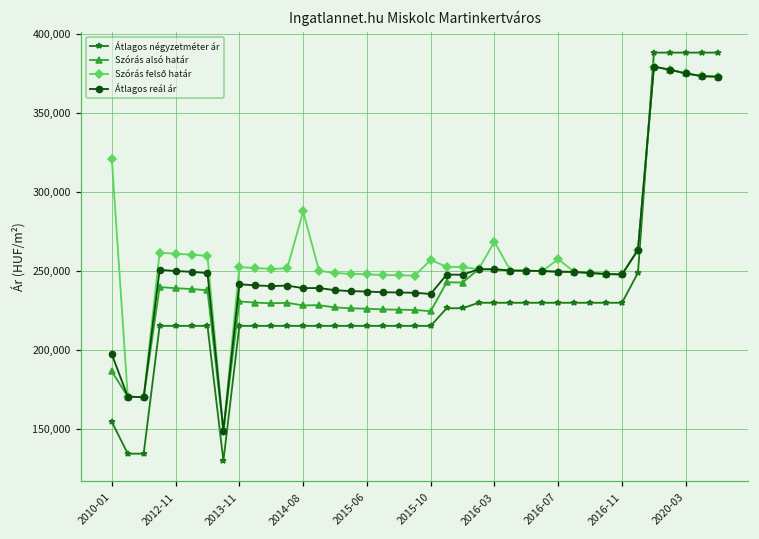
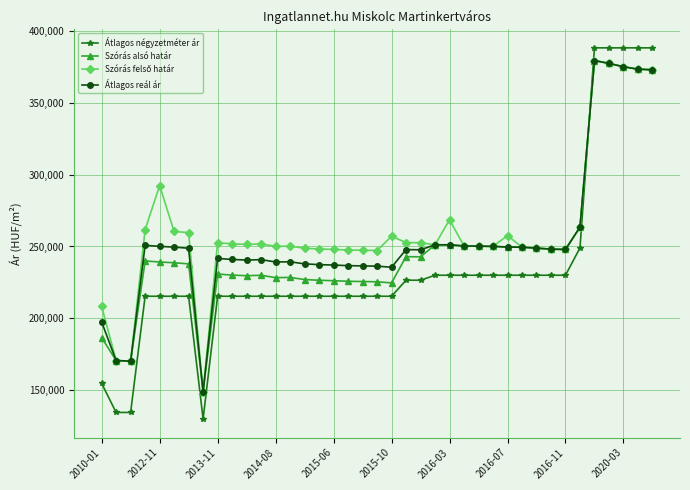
Szórás felső határ, 2010-01: 321,000 -> 208,000
Szórás felső határ, 2012-11: 261,000 -> 292,000
Szórás felső határ, 2014-08: 288,000 -> 250,000
